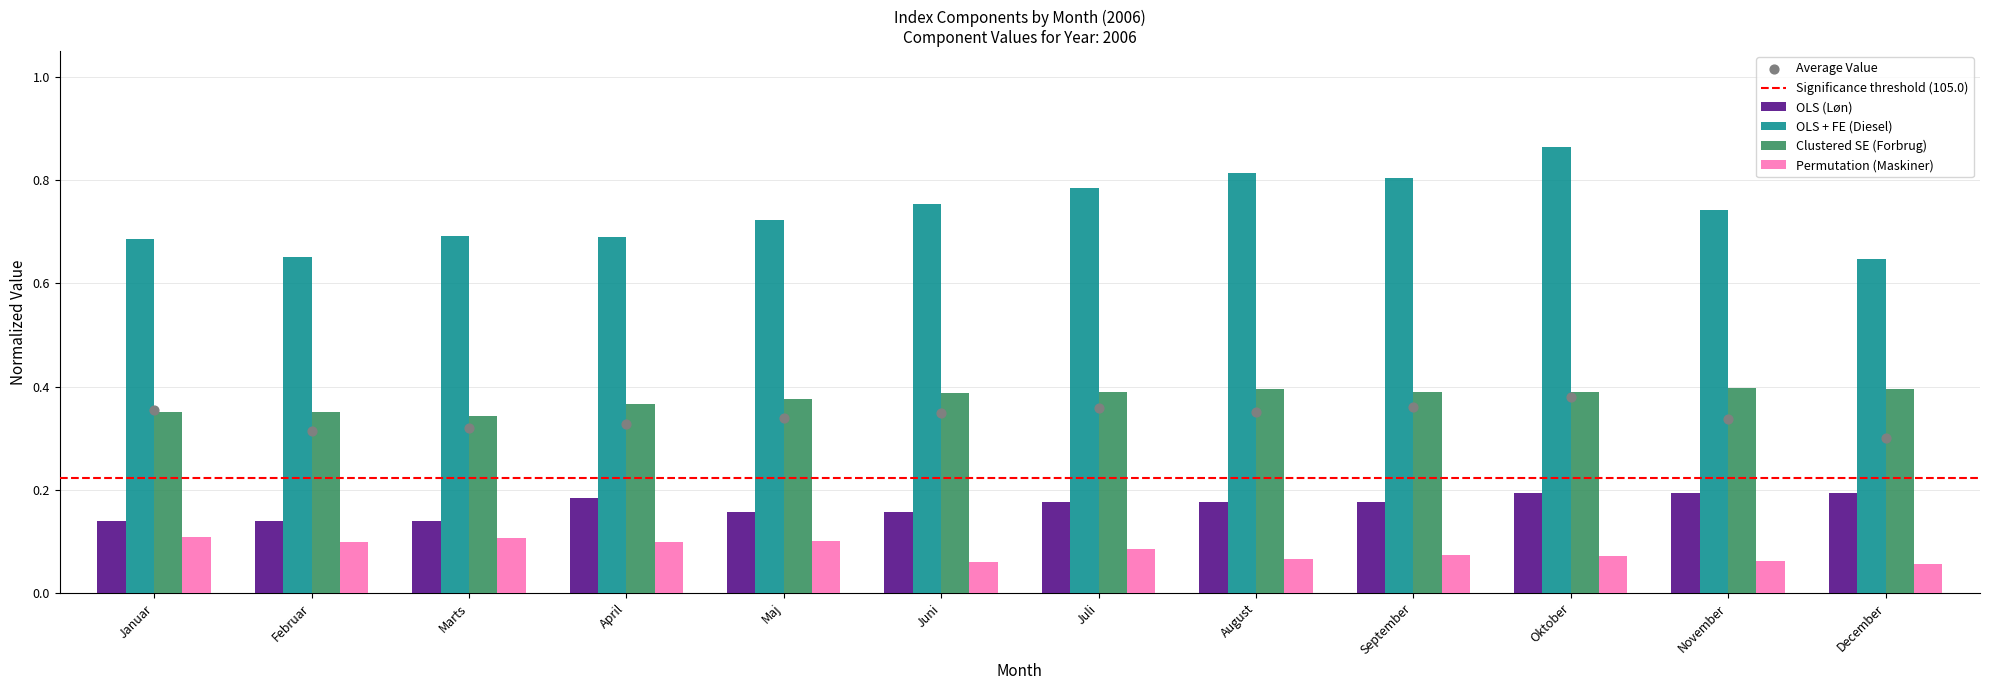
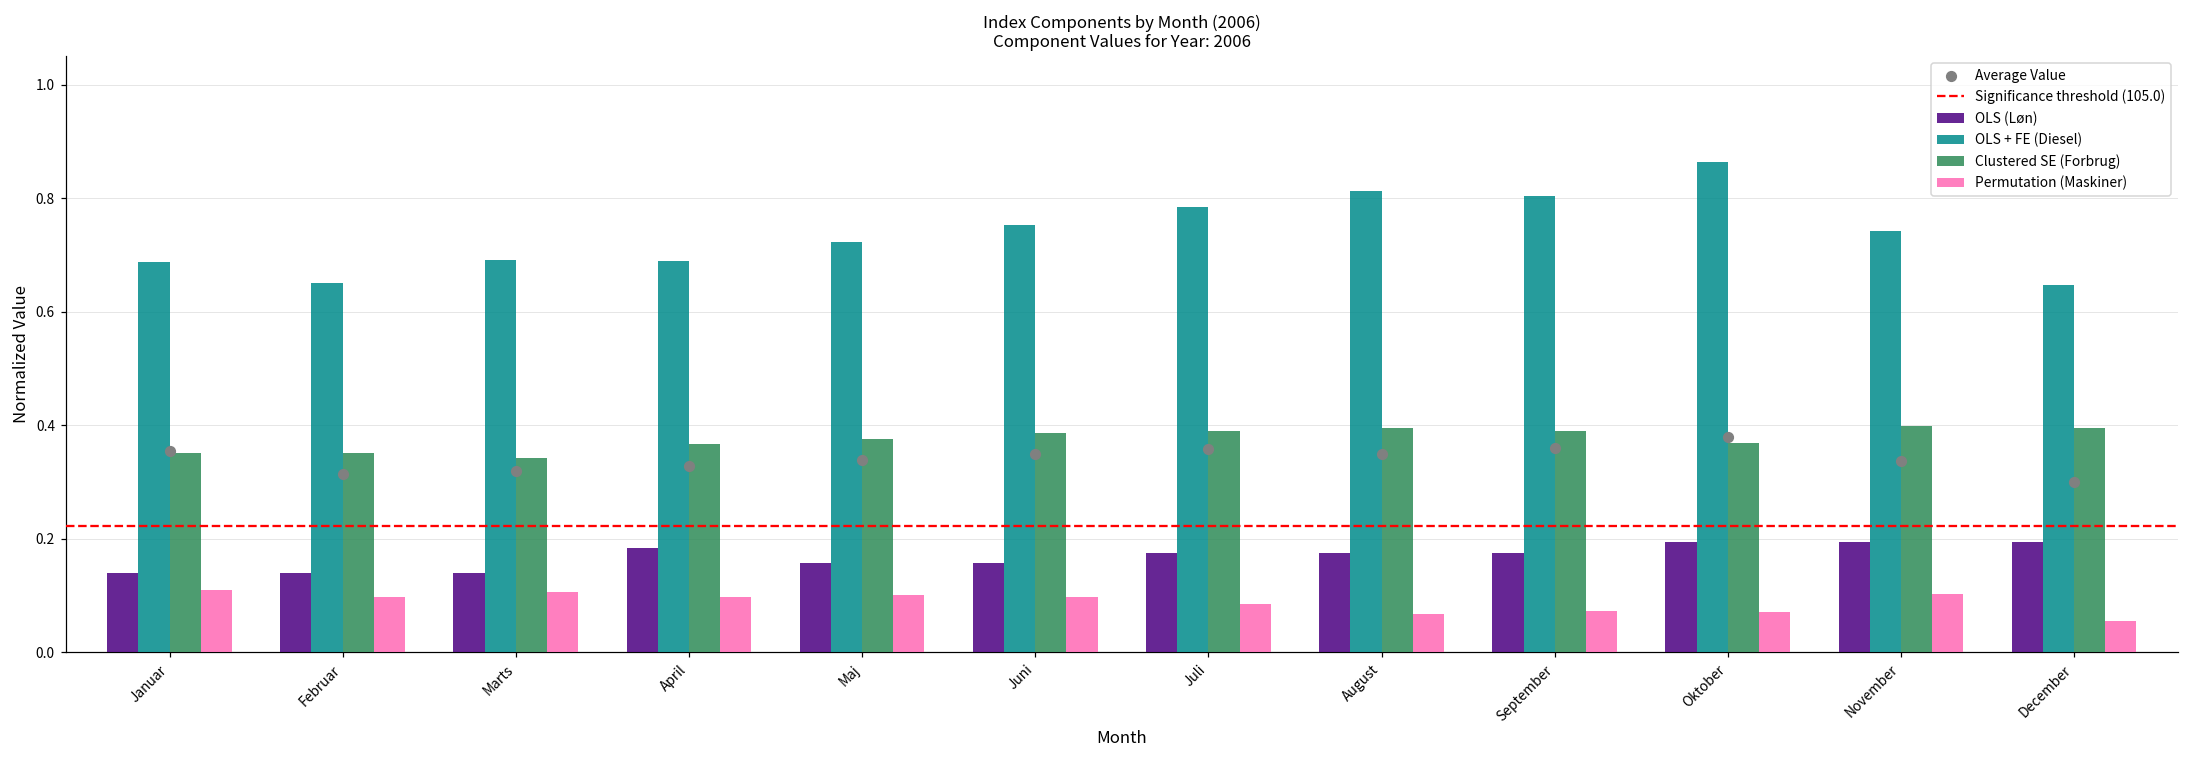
Permutation (Maskiner), Juni: 0.06 -> 0.10
Clustered SE (Forbrug), Oktober: 0.39 -> 0.37
Permutation (Maskiner), November: 0.06 -> 0.10
